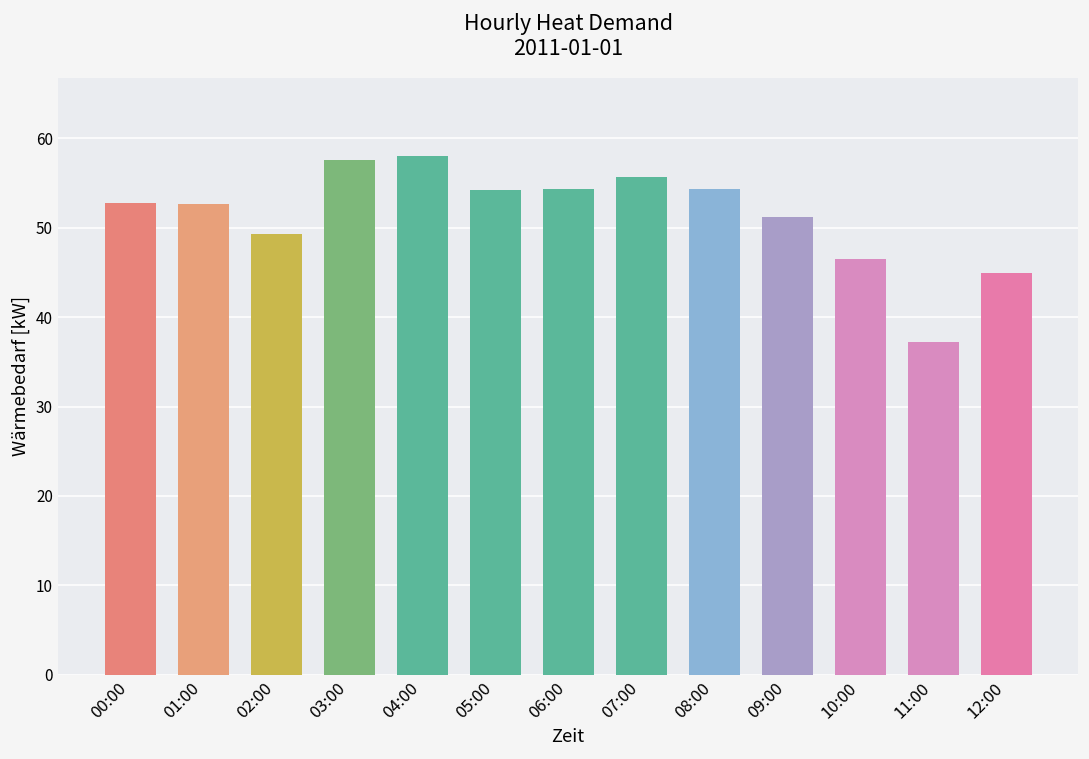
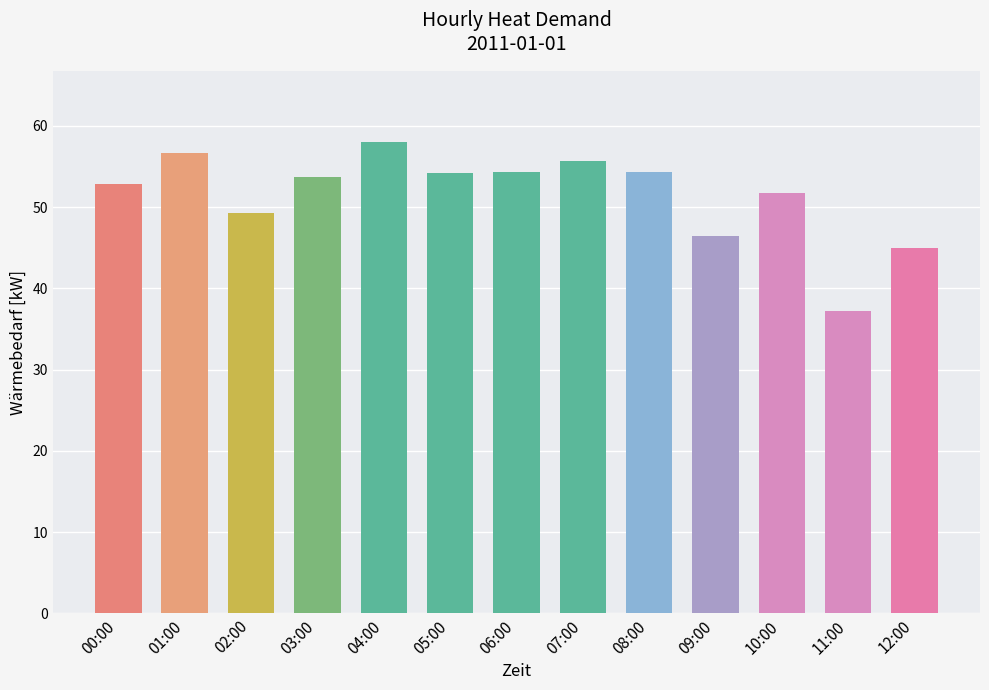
01:00: 53 -> 57
03:00: 58 -> 54
09:00: 51 -> 46
10:00: 47 -> 52
